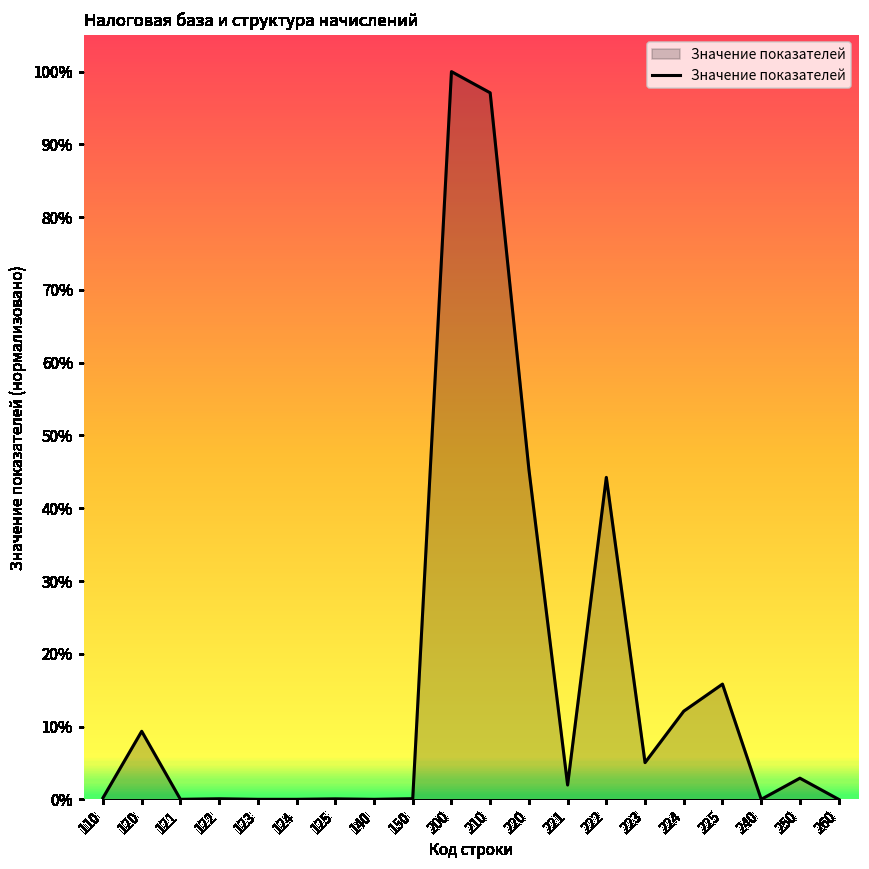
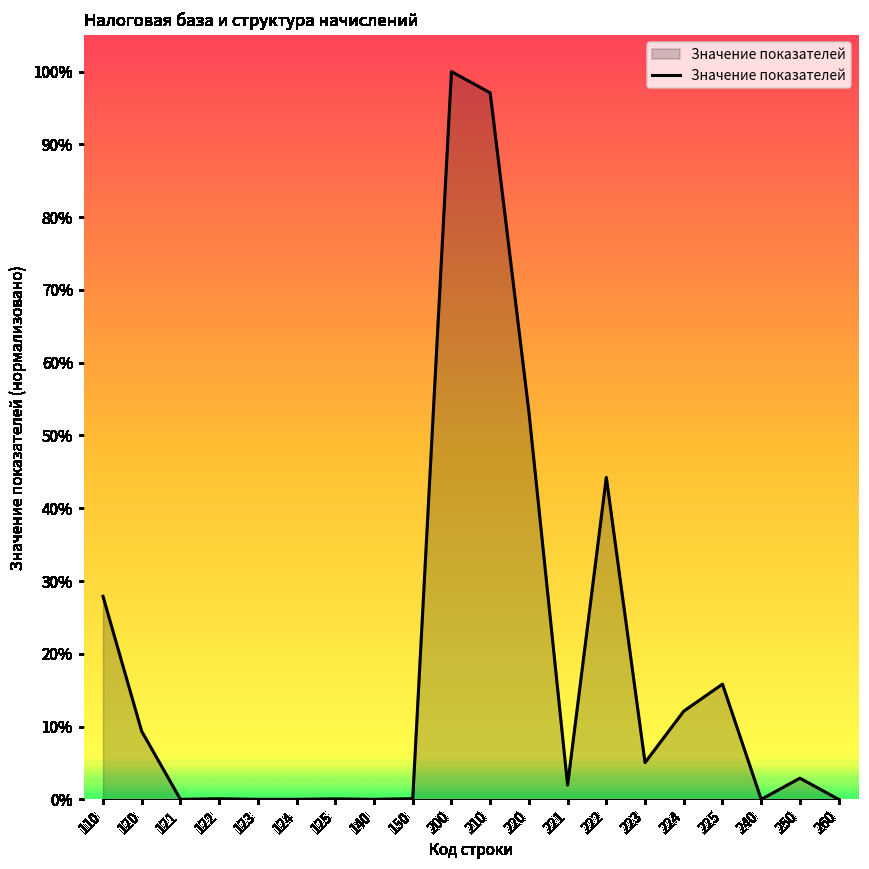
110: 0% -> 28%
220: 45% -> 53%
